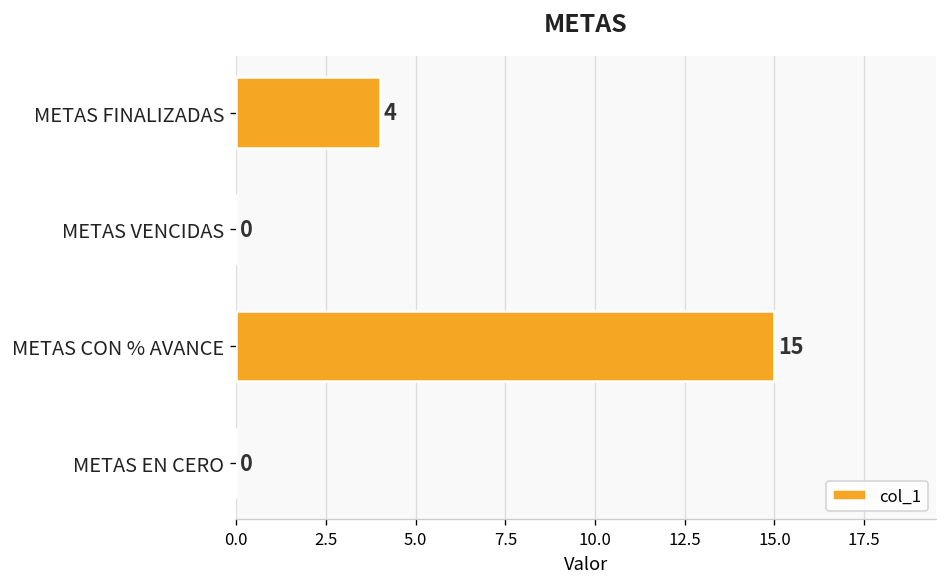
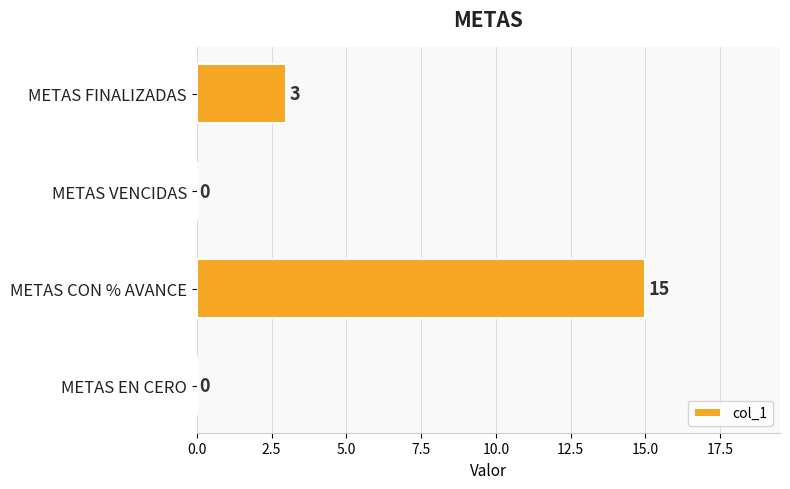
METAS FINALIZADAS: 4 -> 3
